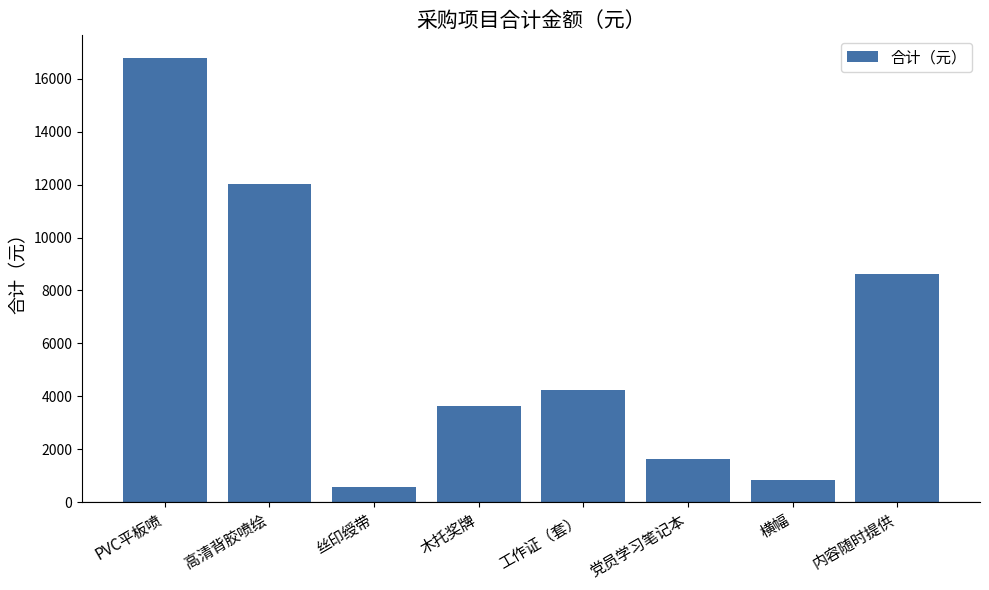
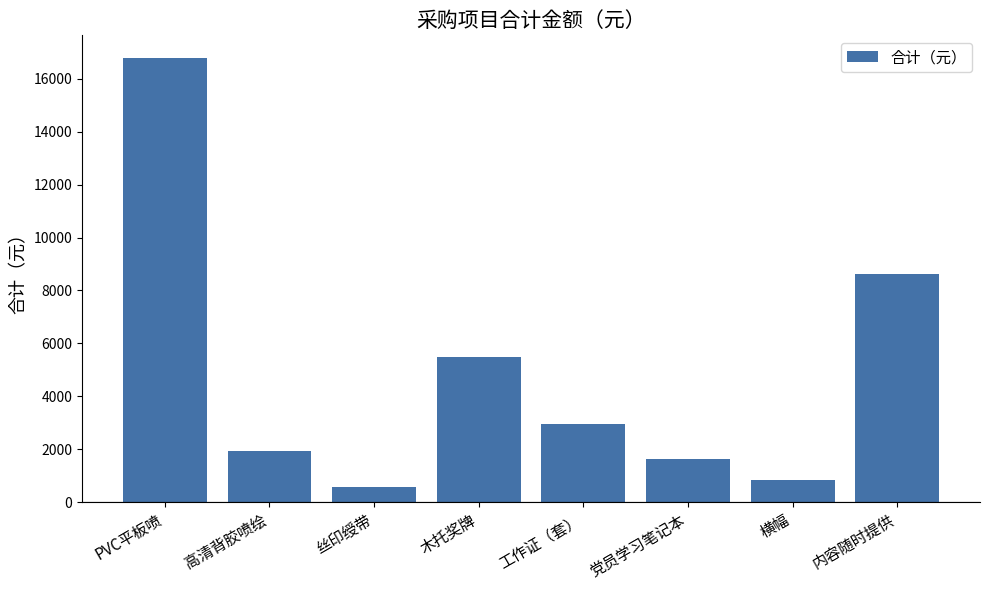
高清背胶喷绘: 12000 -> 1900
木托奖牌: 3600 -> 5500
工作证（套）: 4200 -> 2900
